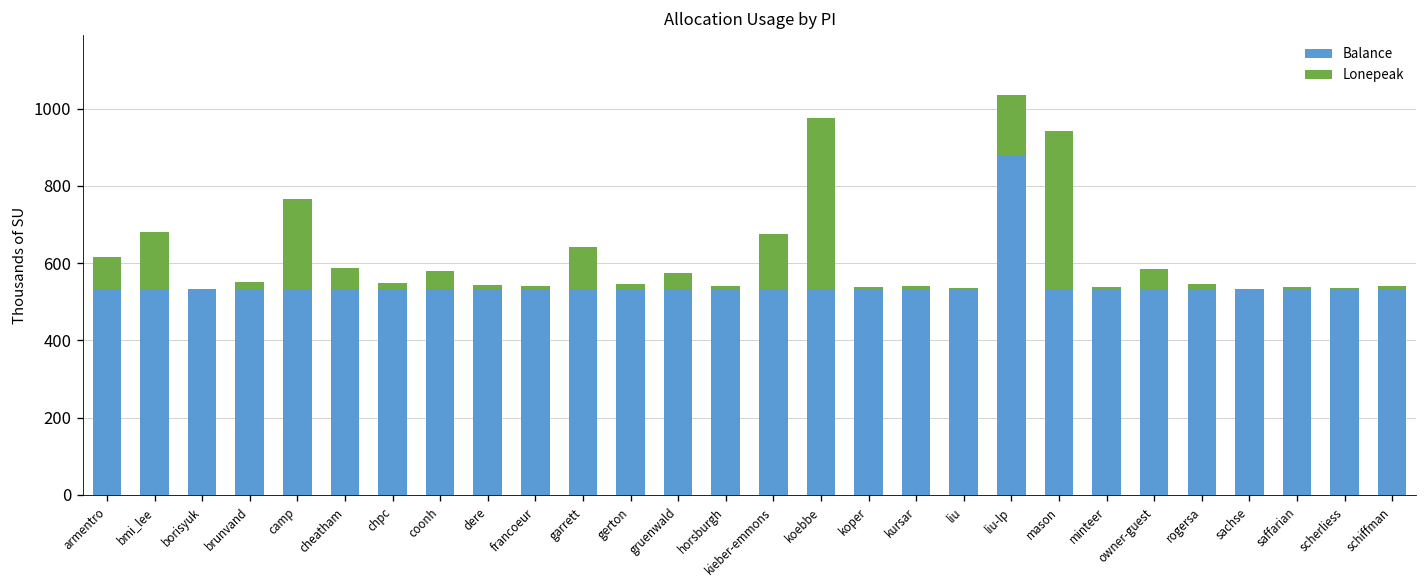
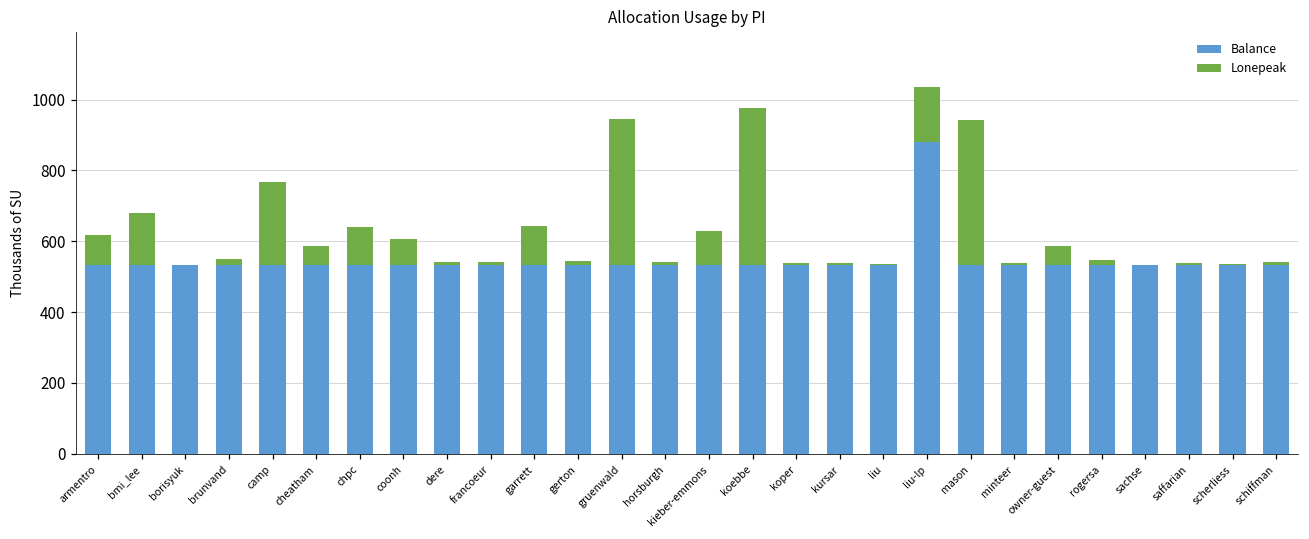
Lonepeak, chpc: 10 -> 110
Lonepeak, coonh: 40 -> 70
Lonepeak, gruenwald: 40 -> 410
Lonepeak, kieber-emmons: 140 -> 90
